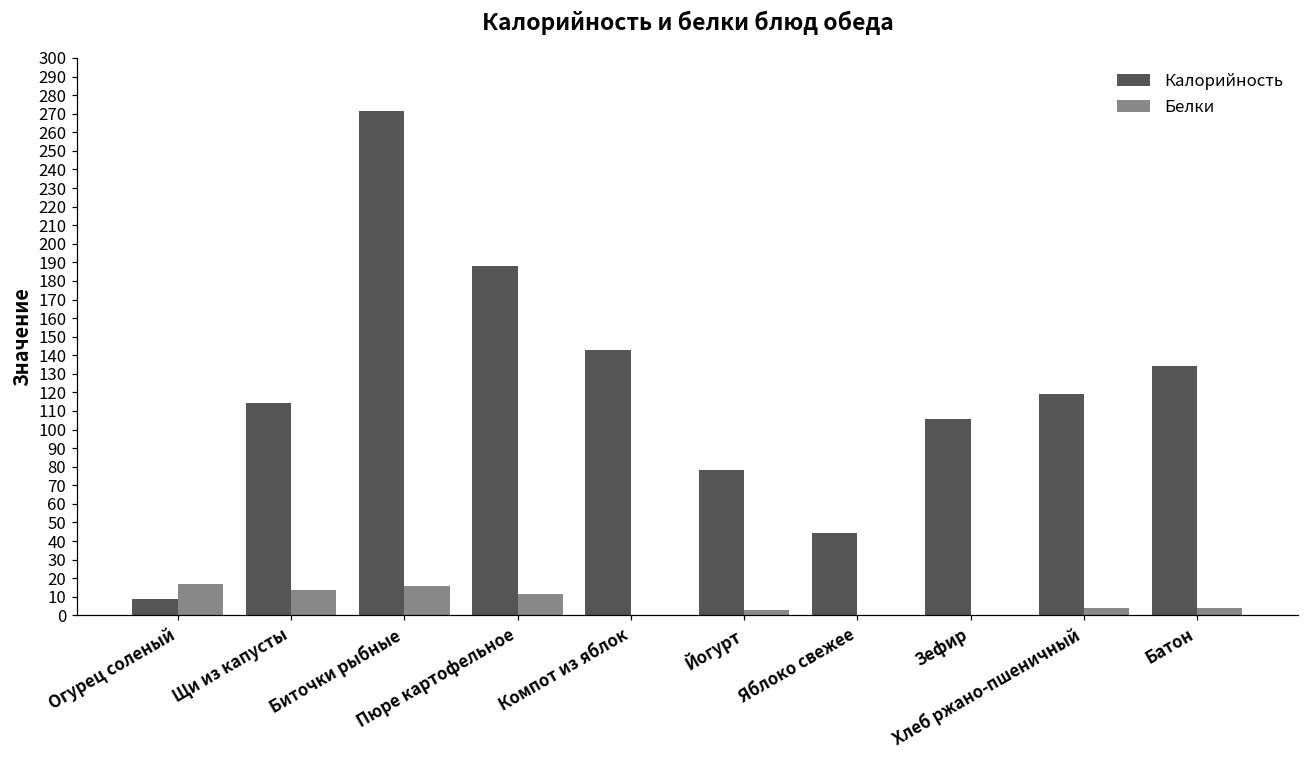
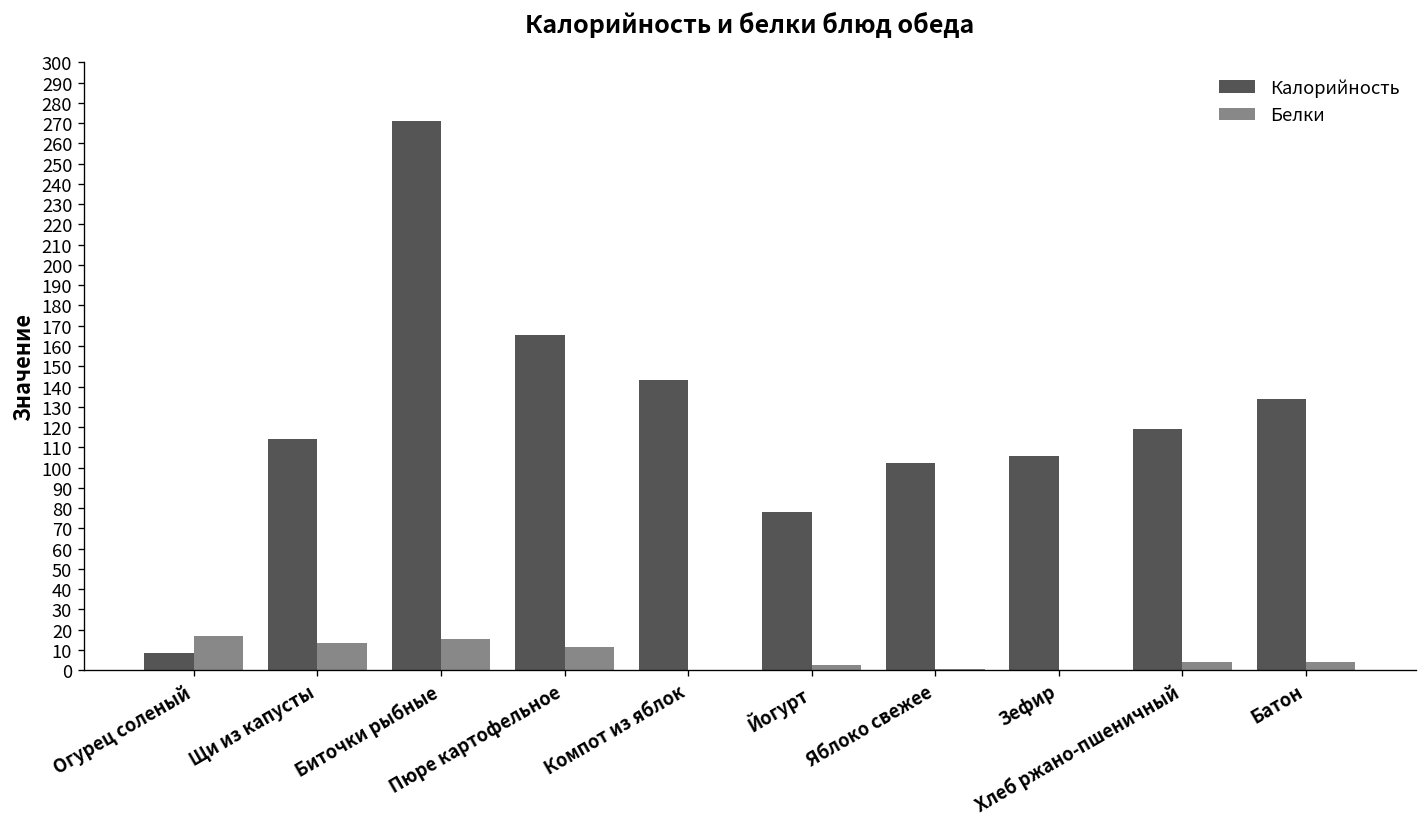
Калорийность, Пюре картофельное: 188 -> 166
Калорийность, Яблоко свежее: 44 -> 102
